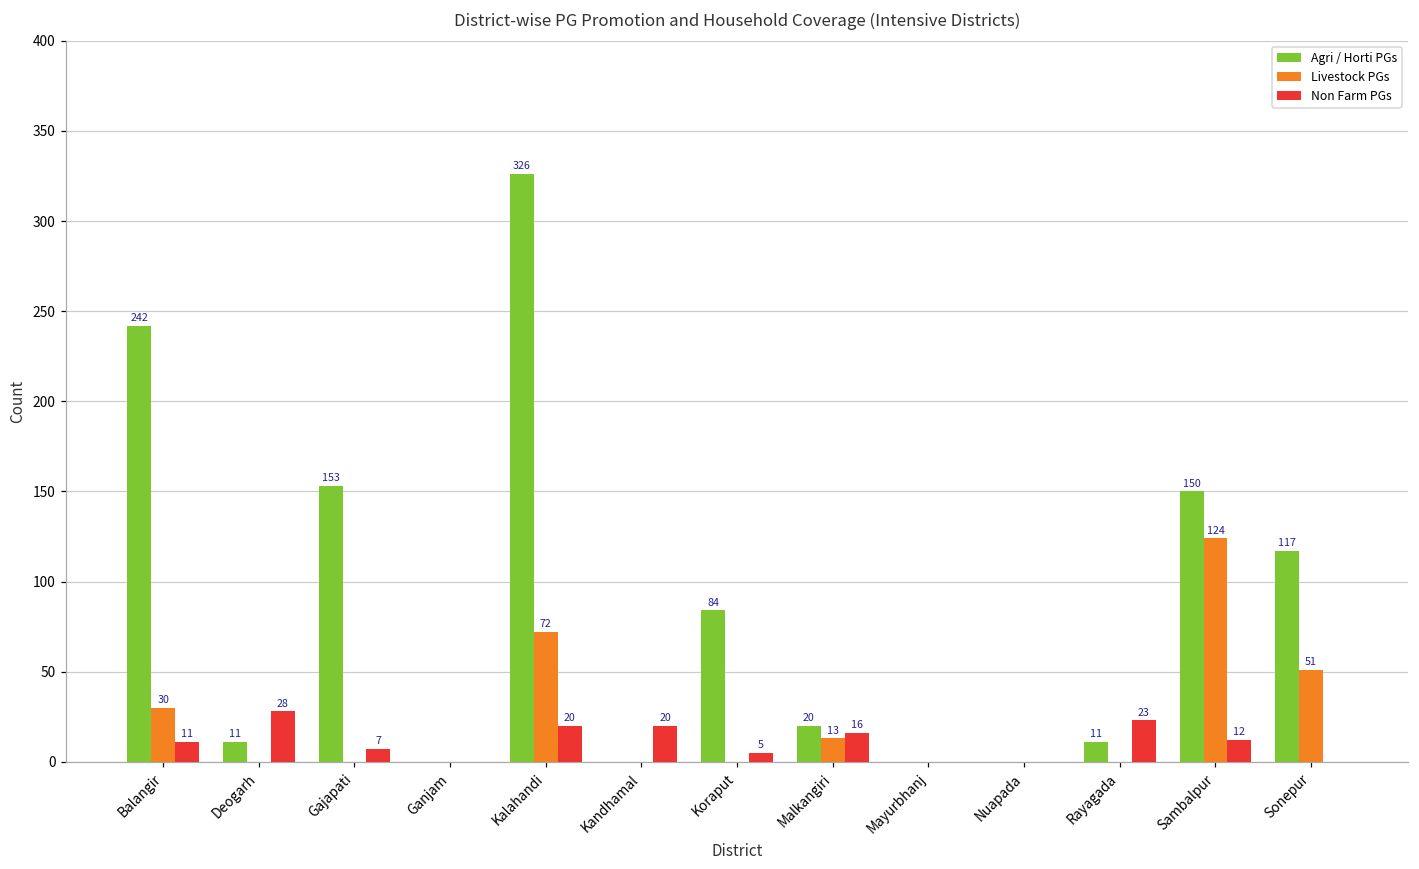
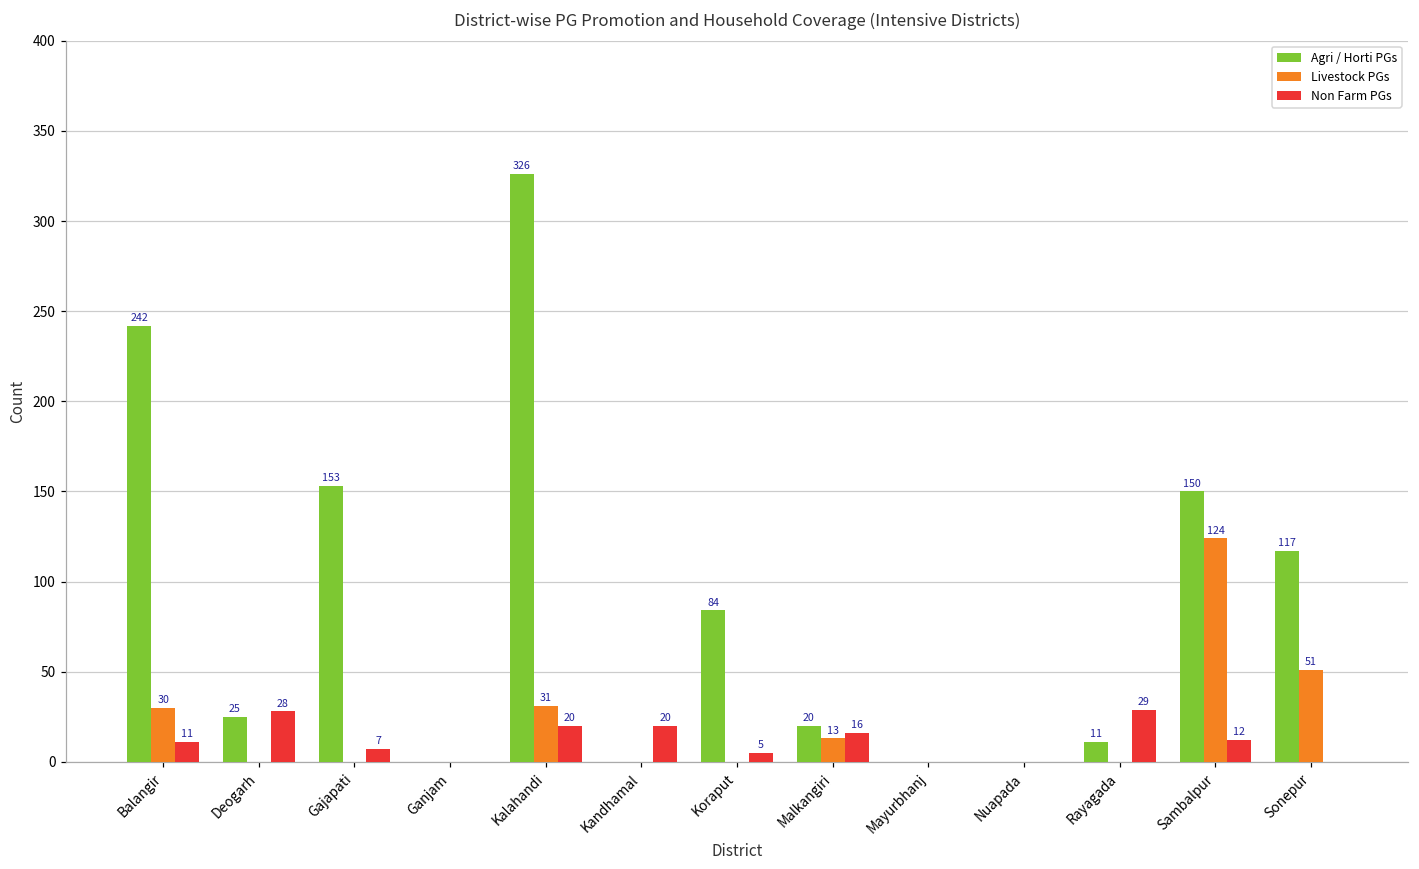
Agri / Horti PGs, Deogarh: 11 -> 25
Livestock PGs, Kalahandi: 72 -> 31
Non Farm PGs, Rayagada: 23 -> 29
